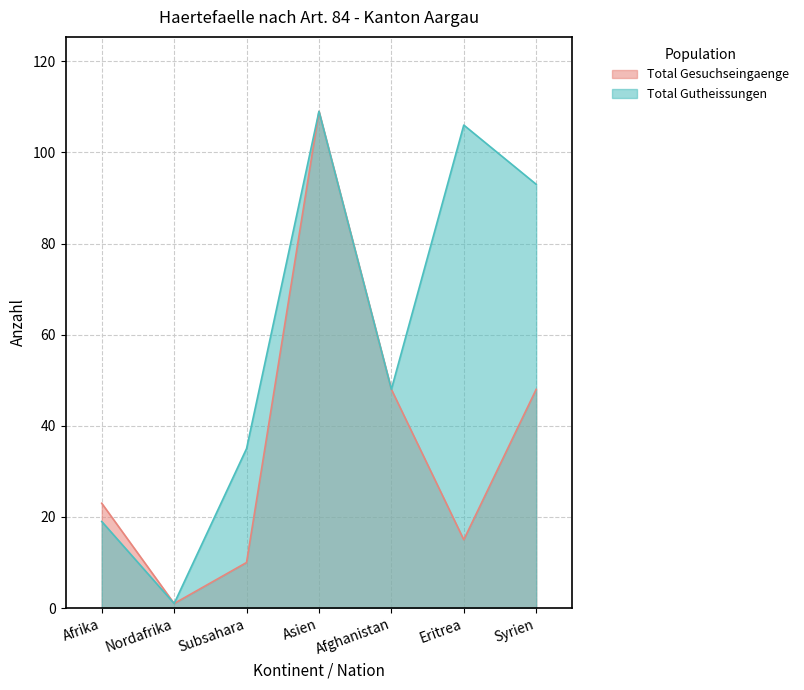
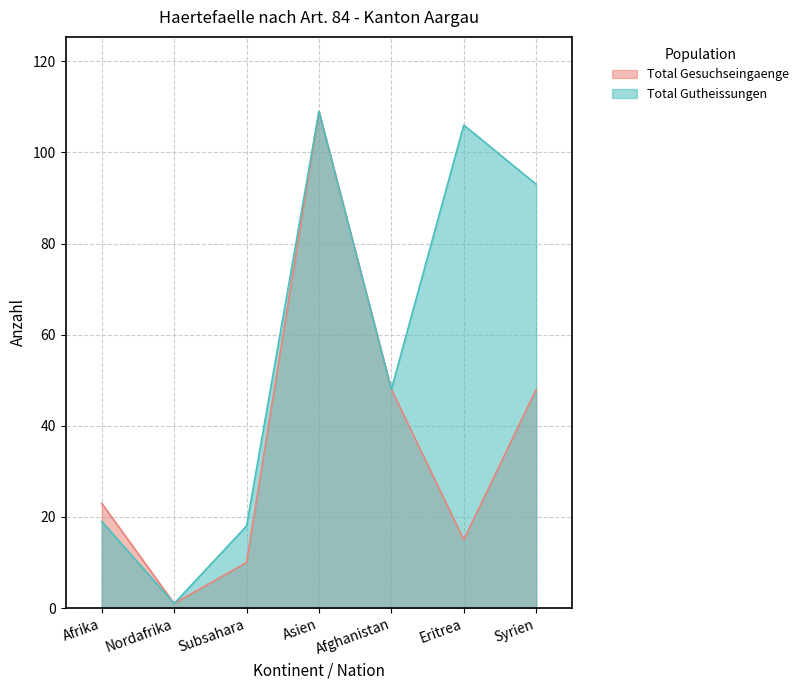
Total Gutheissungen, Subsahara: 35 -> 18
